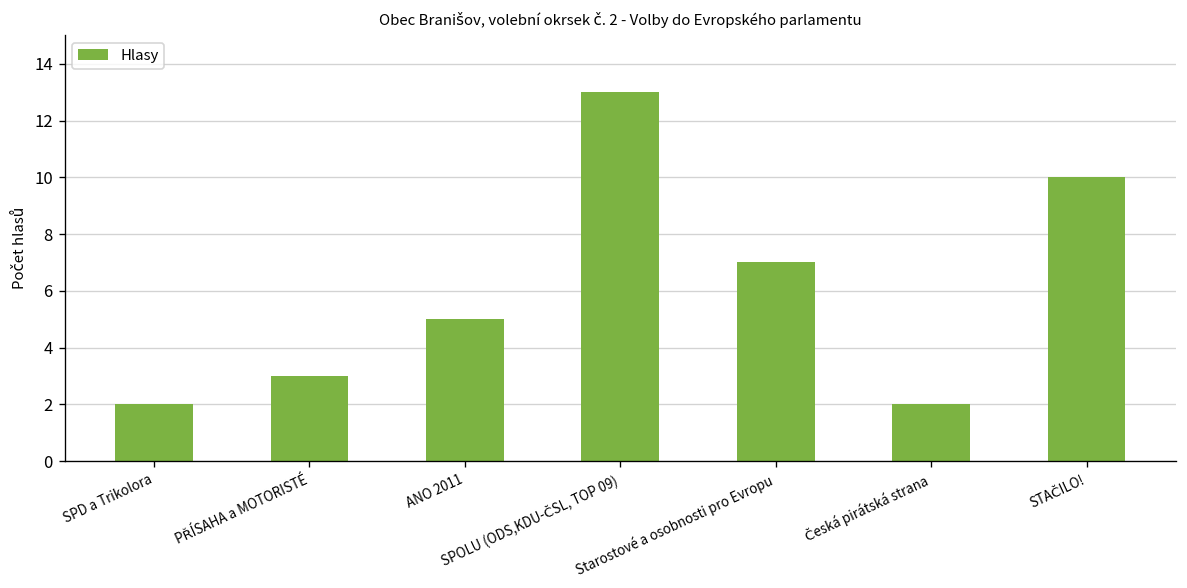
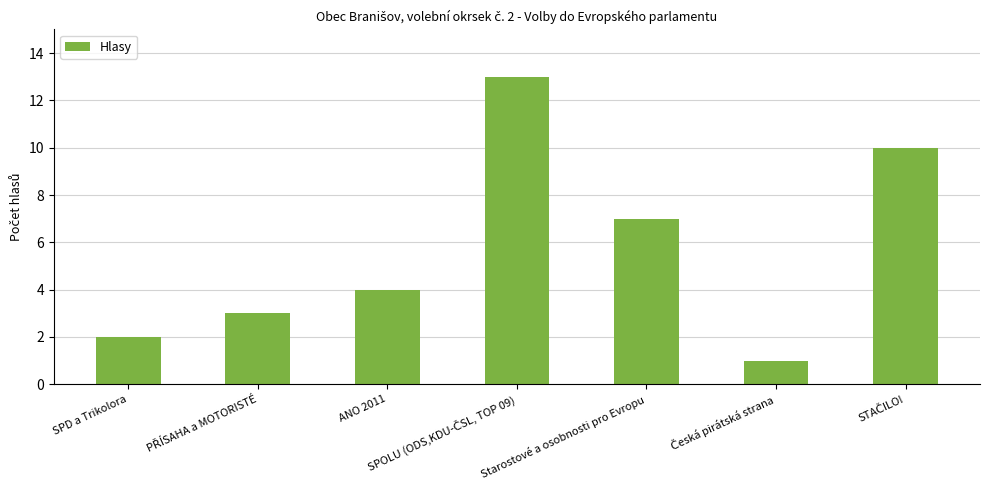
ANO 2011: 5 -> 4
Česká pirátská strana: 2 -> 1
